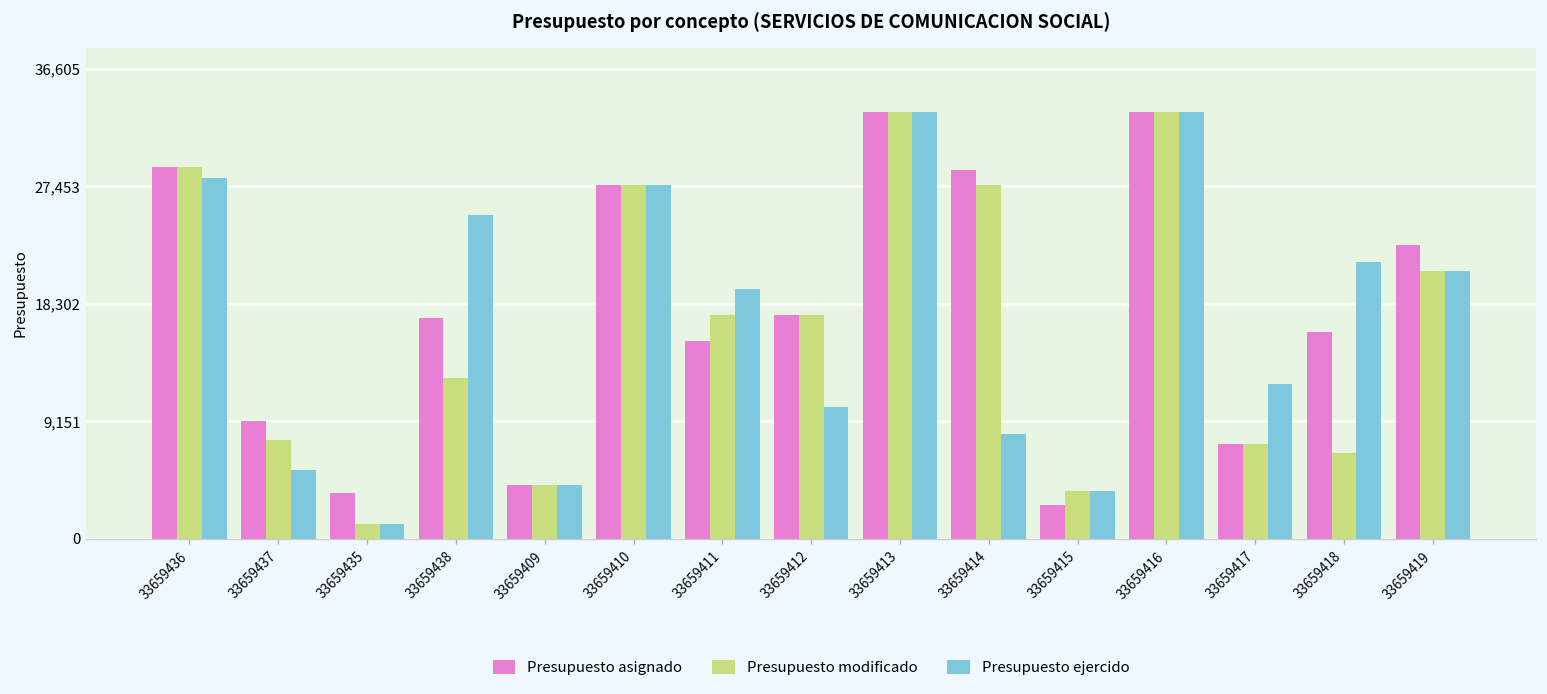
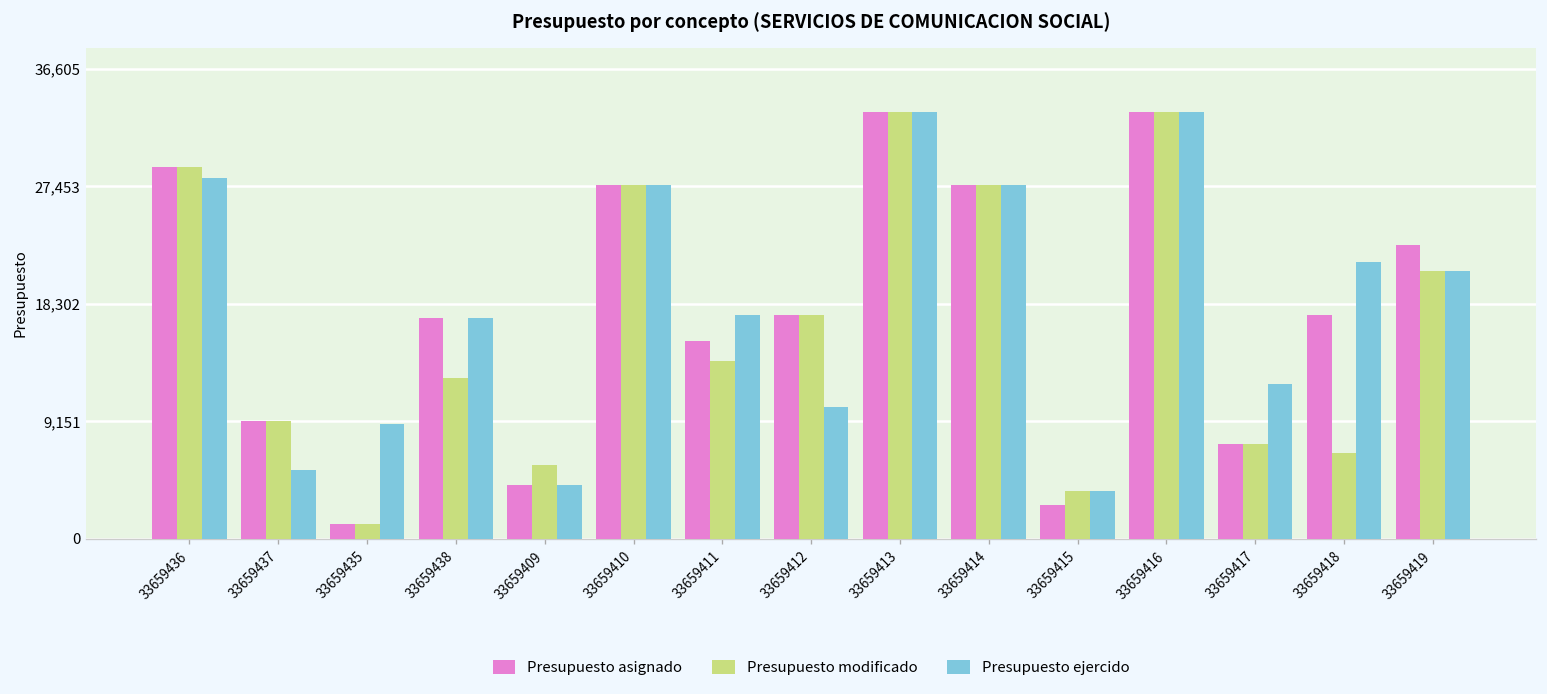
Presupuesto modificado, 33659437: 7,700 -> 9,200
Presupuesto asignado, 33659435: 3,600 -> 1,200
Presupuesto ejercido, 33659435: 1,200 -> 8,900
Presupuesto ejercido, 33659438: 25,200 -> 17,200
Presupuesto modificado, 33659409: 4,200 -> 5,800
Presupuesto modificado, 33659411: 17,400 -> 13,900
Presupuesto ejercido, 33659411: 19,500 -> 17,400
Presupuesto asignado, 33659414: 28,800 -> 27,500
Presupuesto ejercido, 33659414: 8,200 -> 27,500
Presupuesto asignado, 33659418: 16,100 -> 17,400
